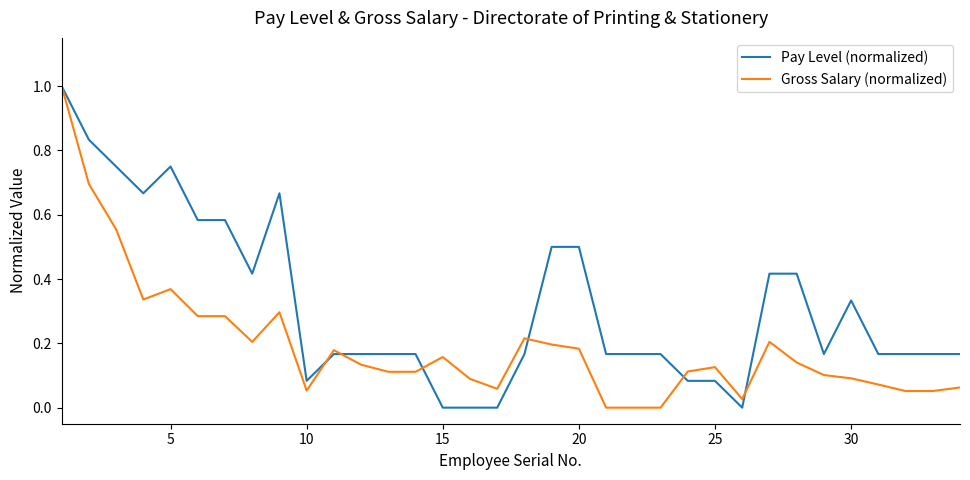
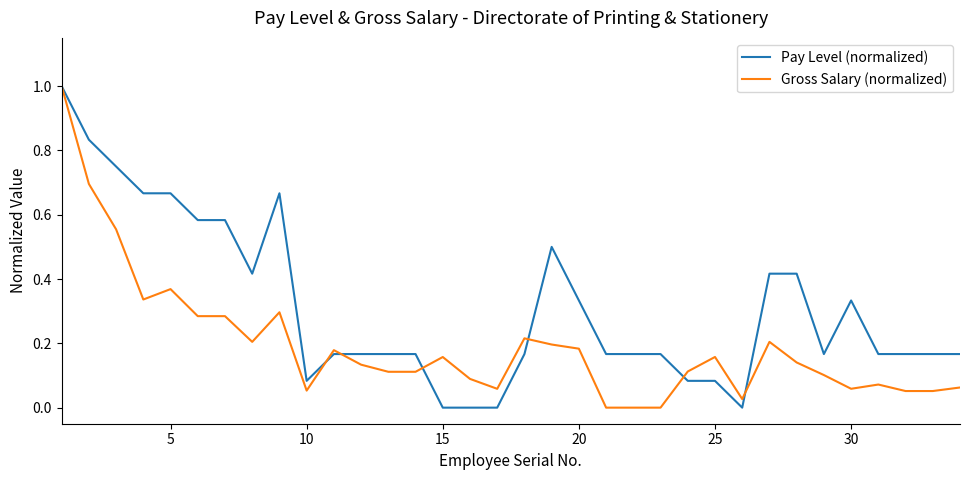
Pay Level (normalized), 5: 0.75 -> 0.67
Pay Level (normalized), 20: 0.50 -> 0.33
Gross Salary (normalized), 25: 0.13 -> 0.16
Gross Salary (normalized), 30: 0.09 -> 0.06
